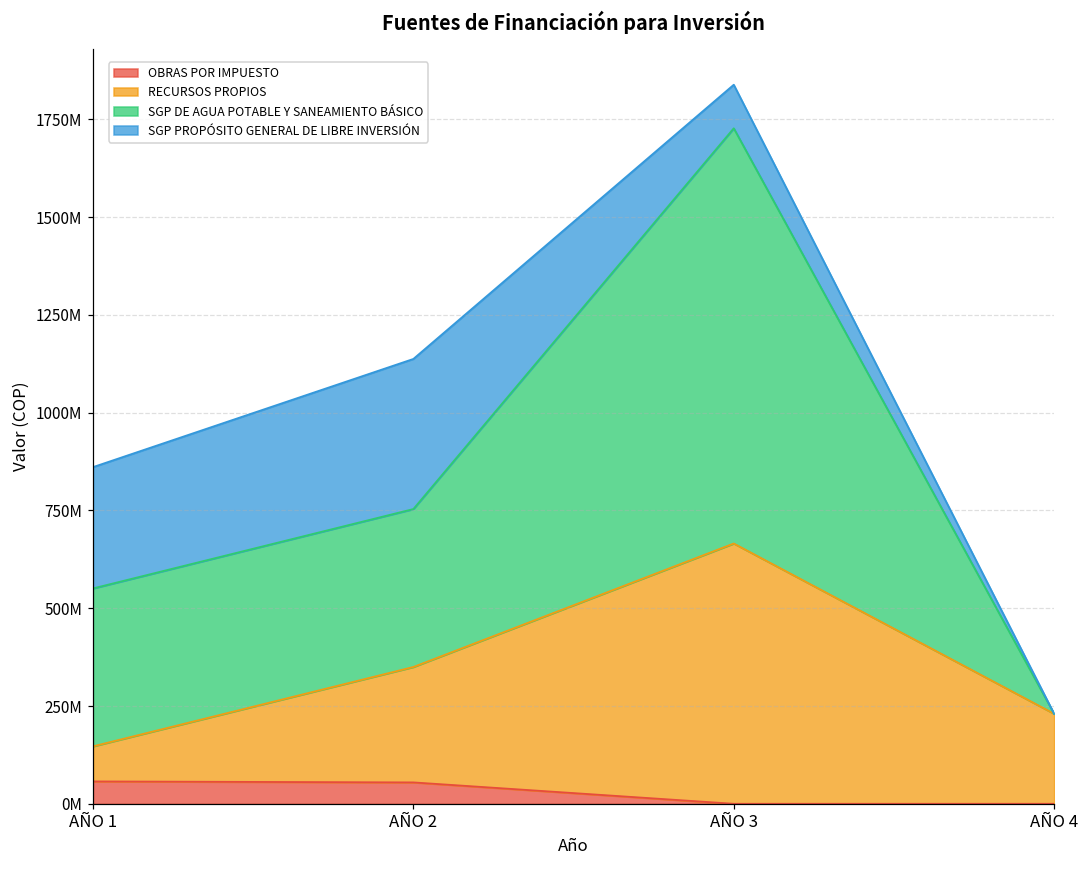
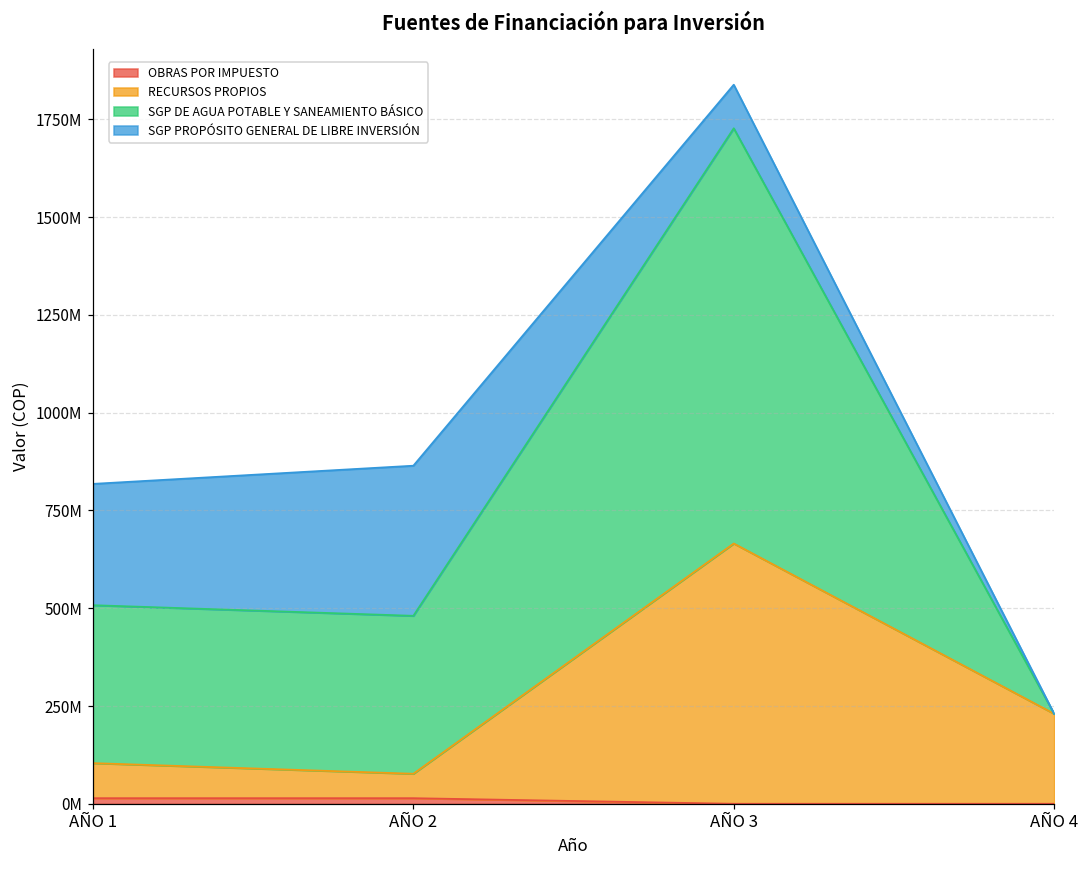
OBRAS POR IMPUESTO, AÑO 1: 60000000 -> 10000000
OBRAS POR IMPUESTO, AÑO 2: 50000000 -> 10000000
RECURSOS PROPIOS, AÑO 2: 300000000 -> 60000000
